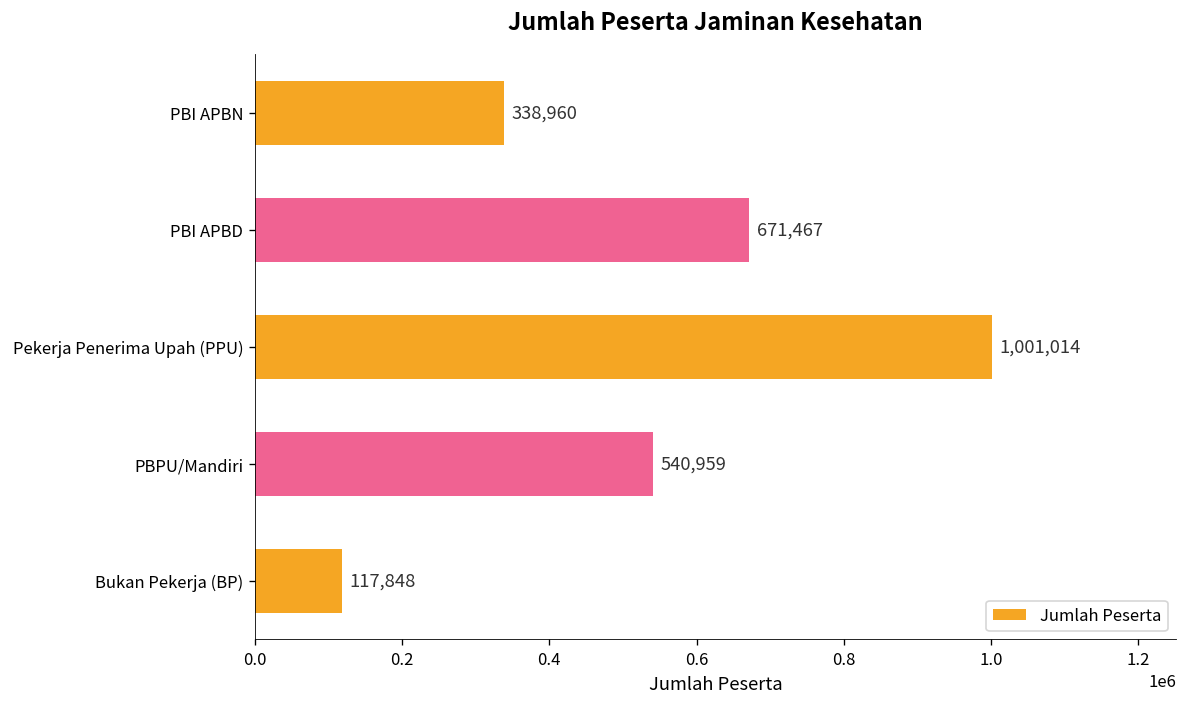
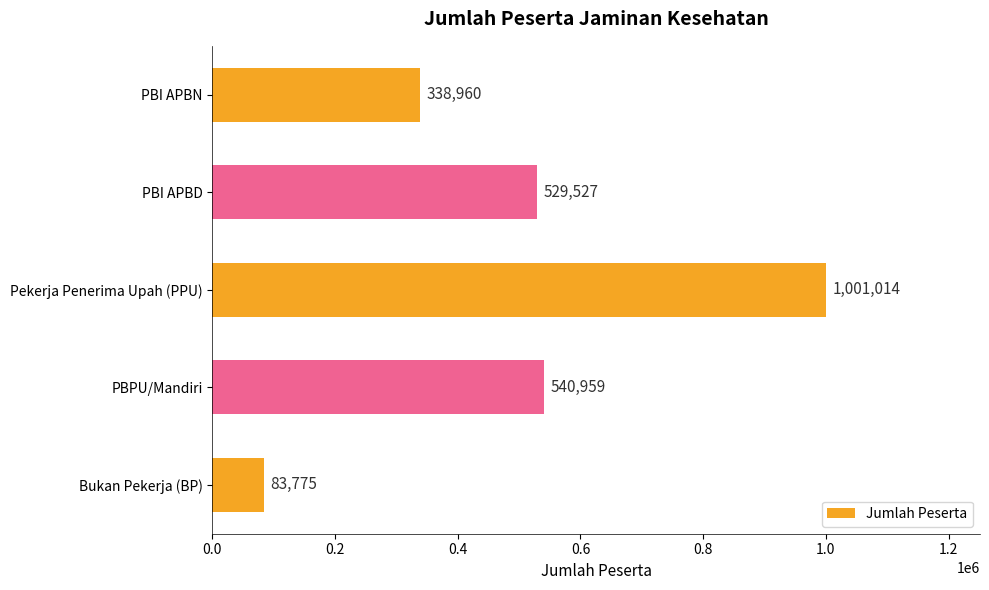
PBI APBD: 671,467 -> 529,527
Bukan Pekerja (BP): 117,848 -> 83,775
